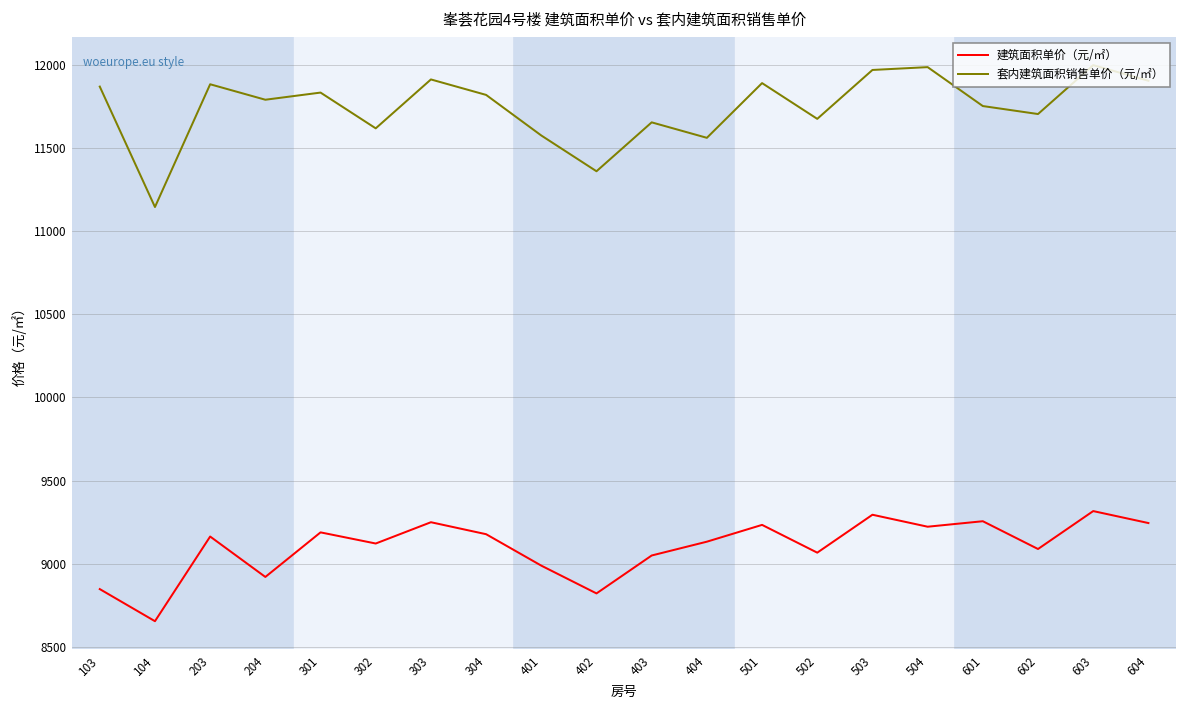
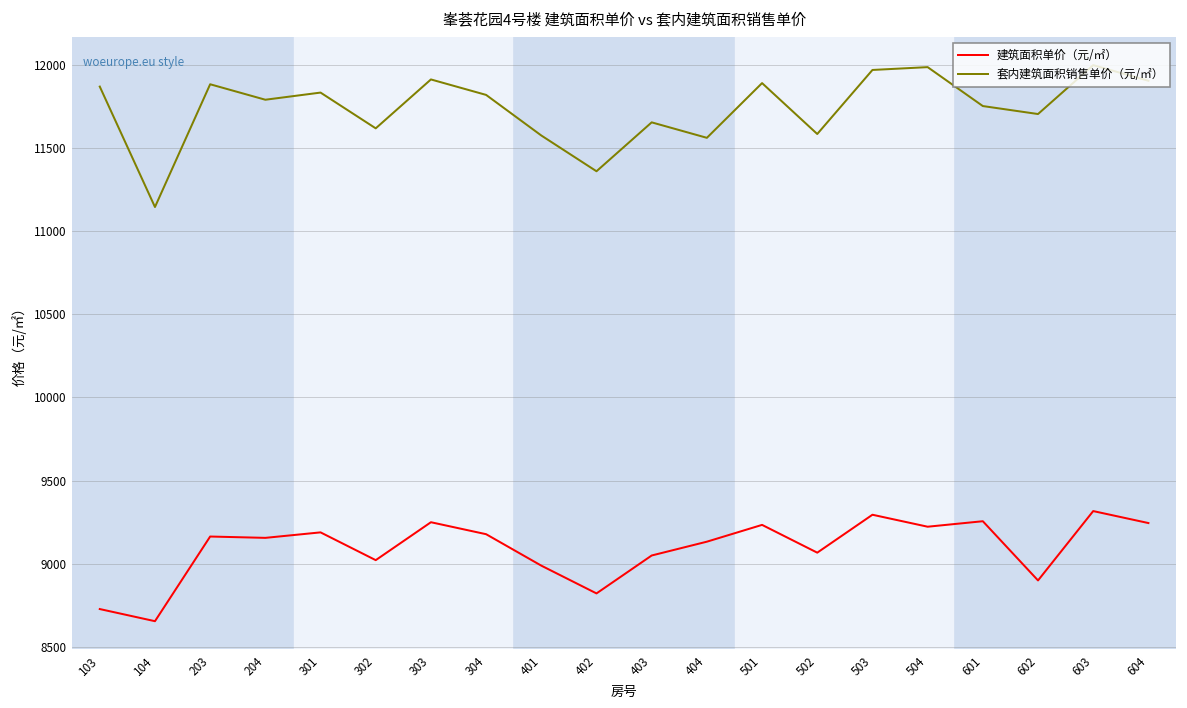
建筑面积单价（元/㎡）, 103: 8850 -> 8730
建筑面积单价（元/㎡）, 204: 8920 -> 9160
建筑面积单价（元/㎡）, 302: 9120 -> 9020
套内建筑面积销售单价（元/㎡）, 502: 11680 -> 11580
建筑面积单价（元/㎡）, 602: 9090 -> 8900
